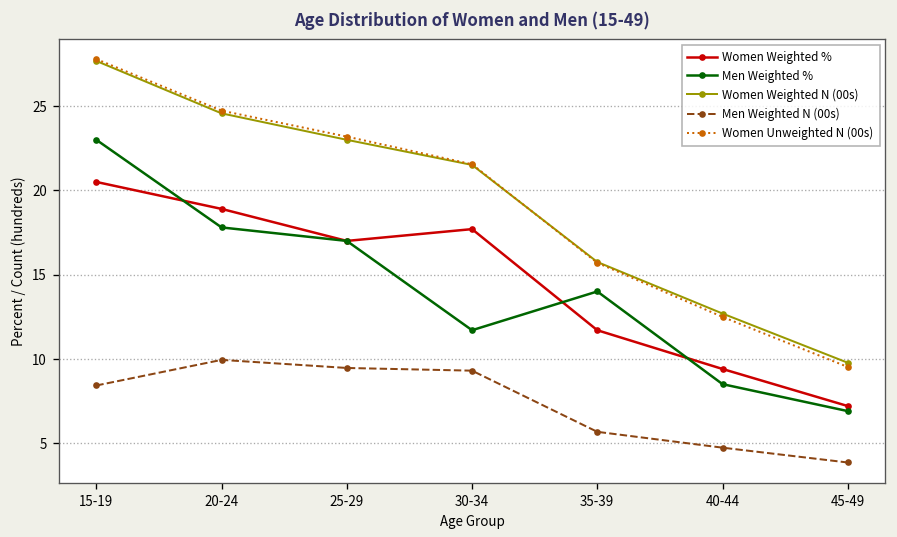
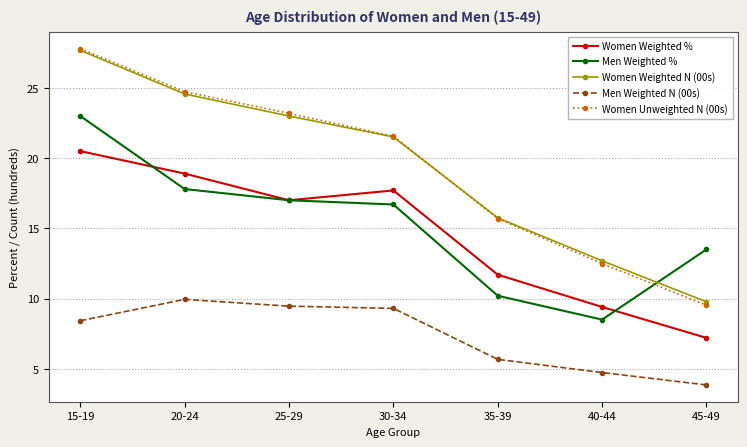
Men Weighted %, 30-34: 11.7 -> 16.7
Men Weighted %, 35-39: 14.0 -> 10.2
Men Weighted %, 45-49: 6.9 -> 13.5
